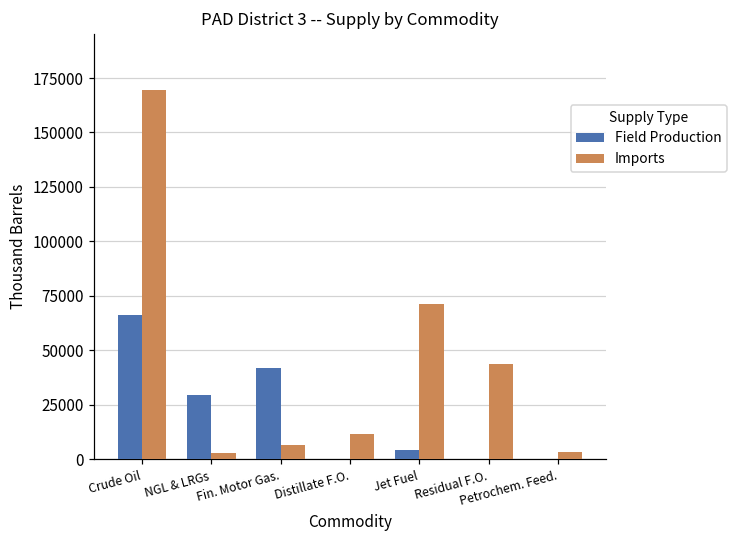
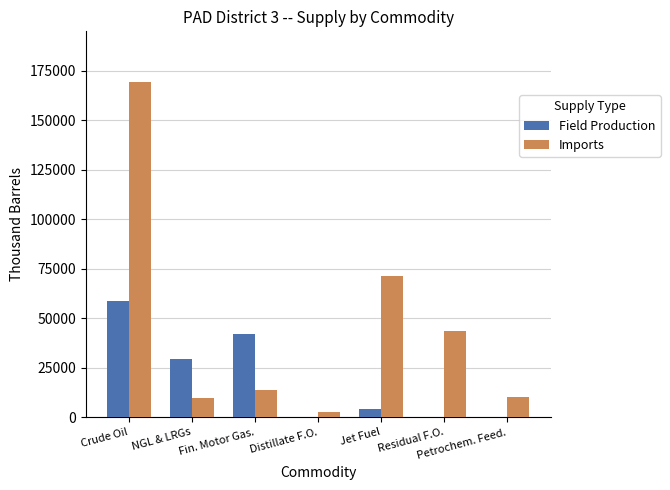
Field Production, Crude Oil: 66000 -> 59000
Imports, NGL & LRGs: 3000 -> 10000
Imports, Fin. Motor Gas.: 6000 -> 14000
Imports, Distillate F.O.: 11000 -> 3000
Imports, Petrochem. Feed.: 3000 -> 10000
